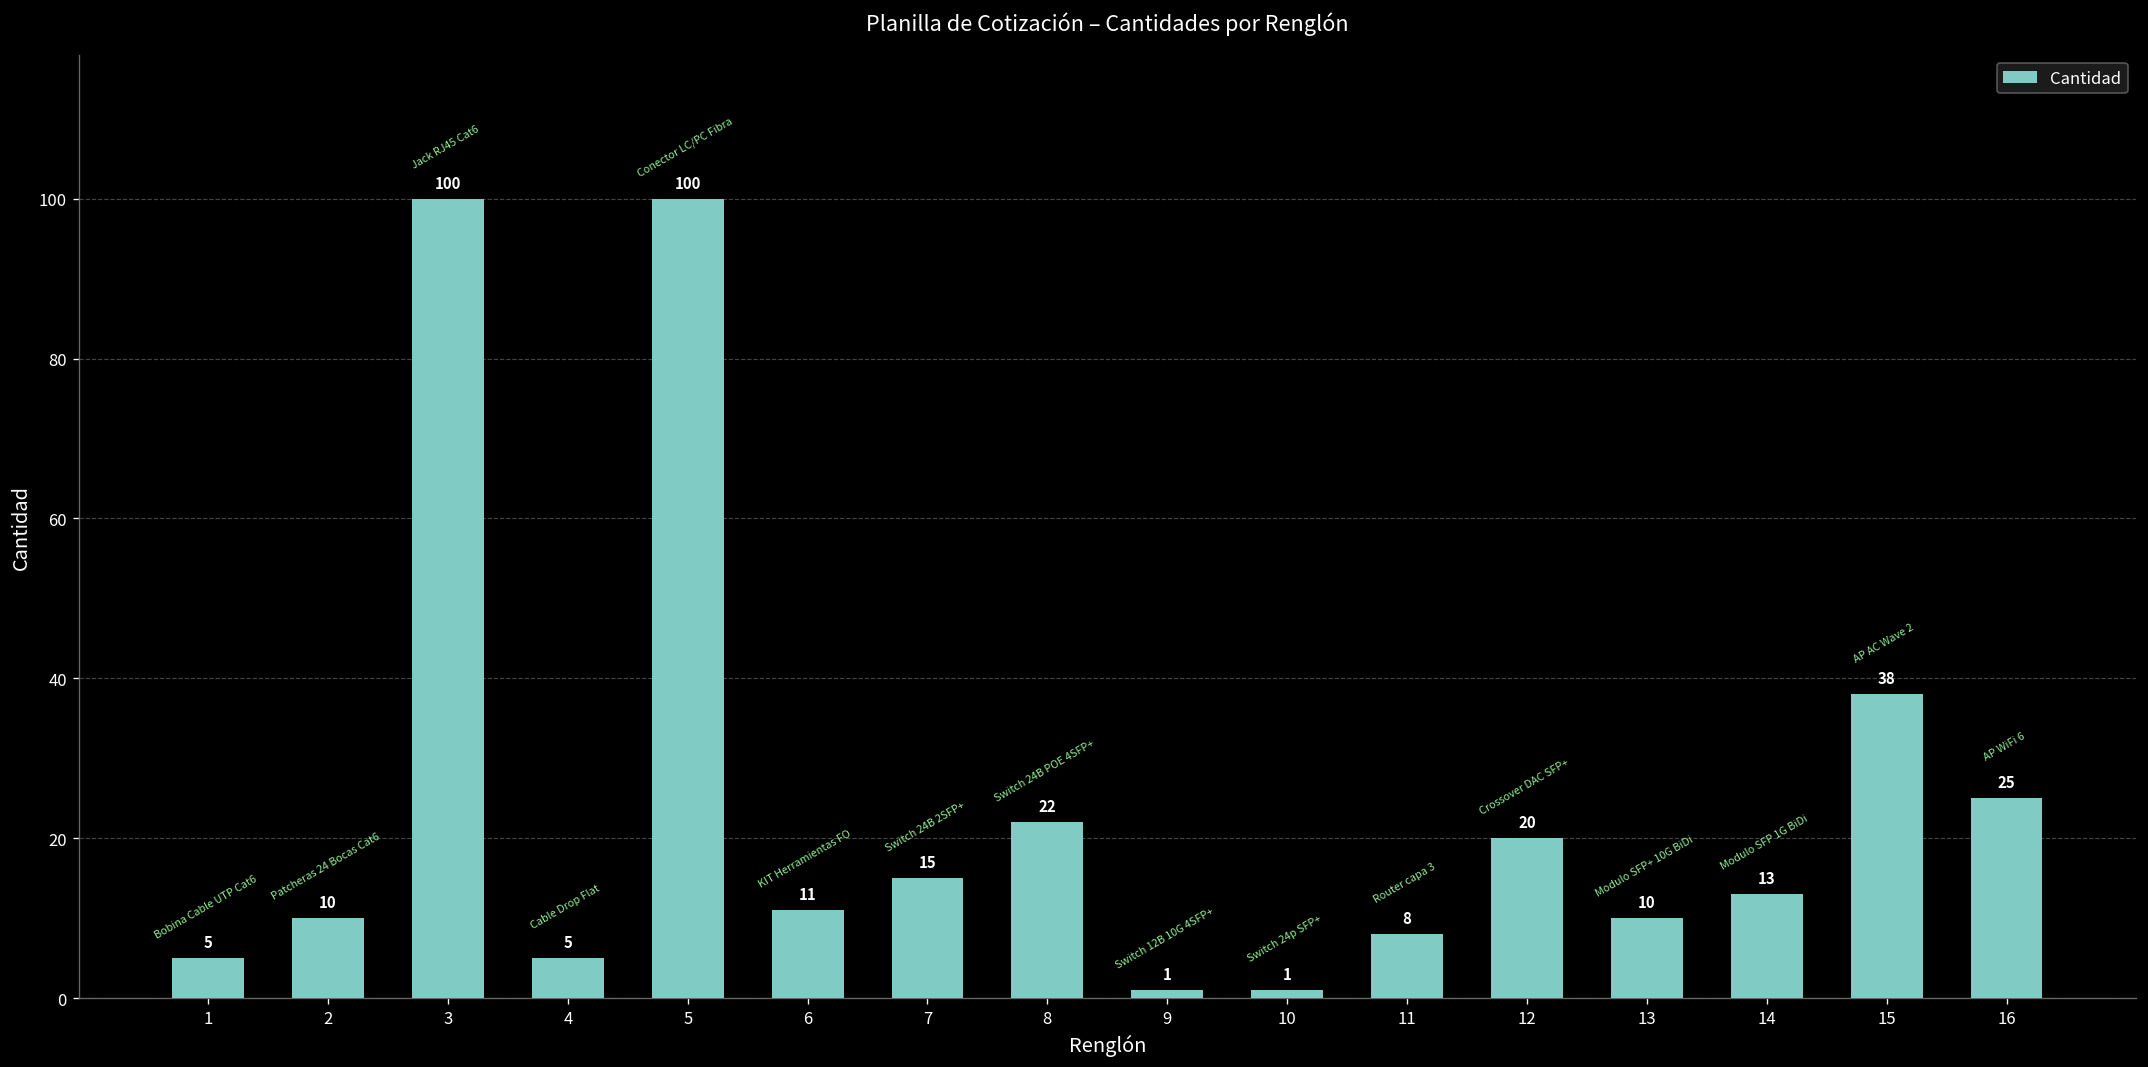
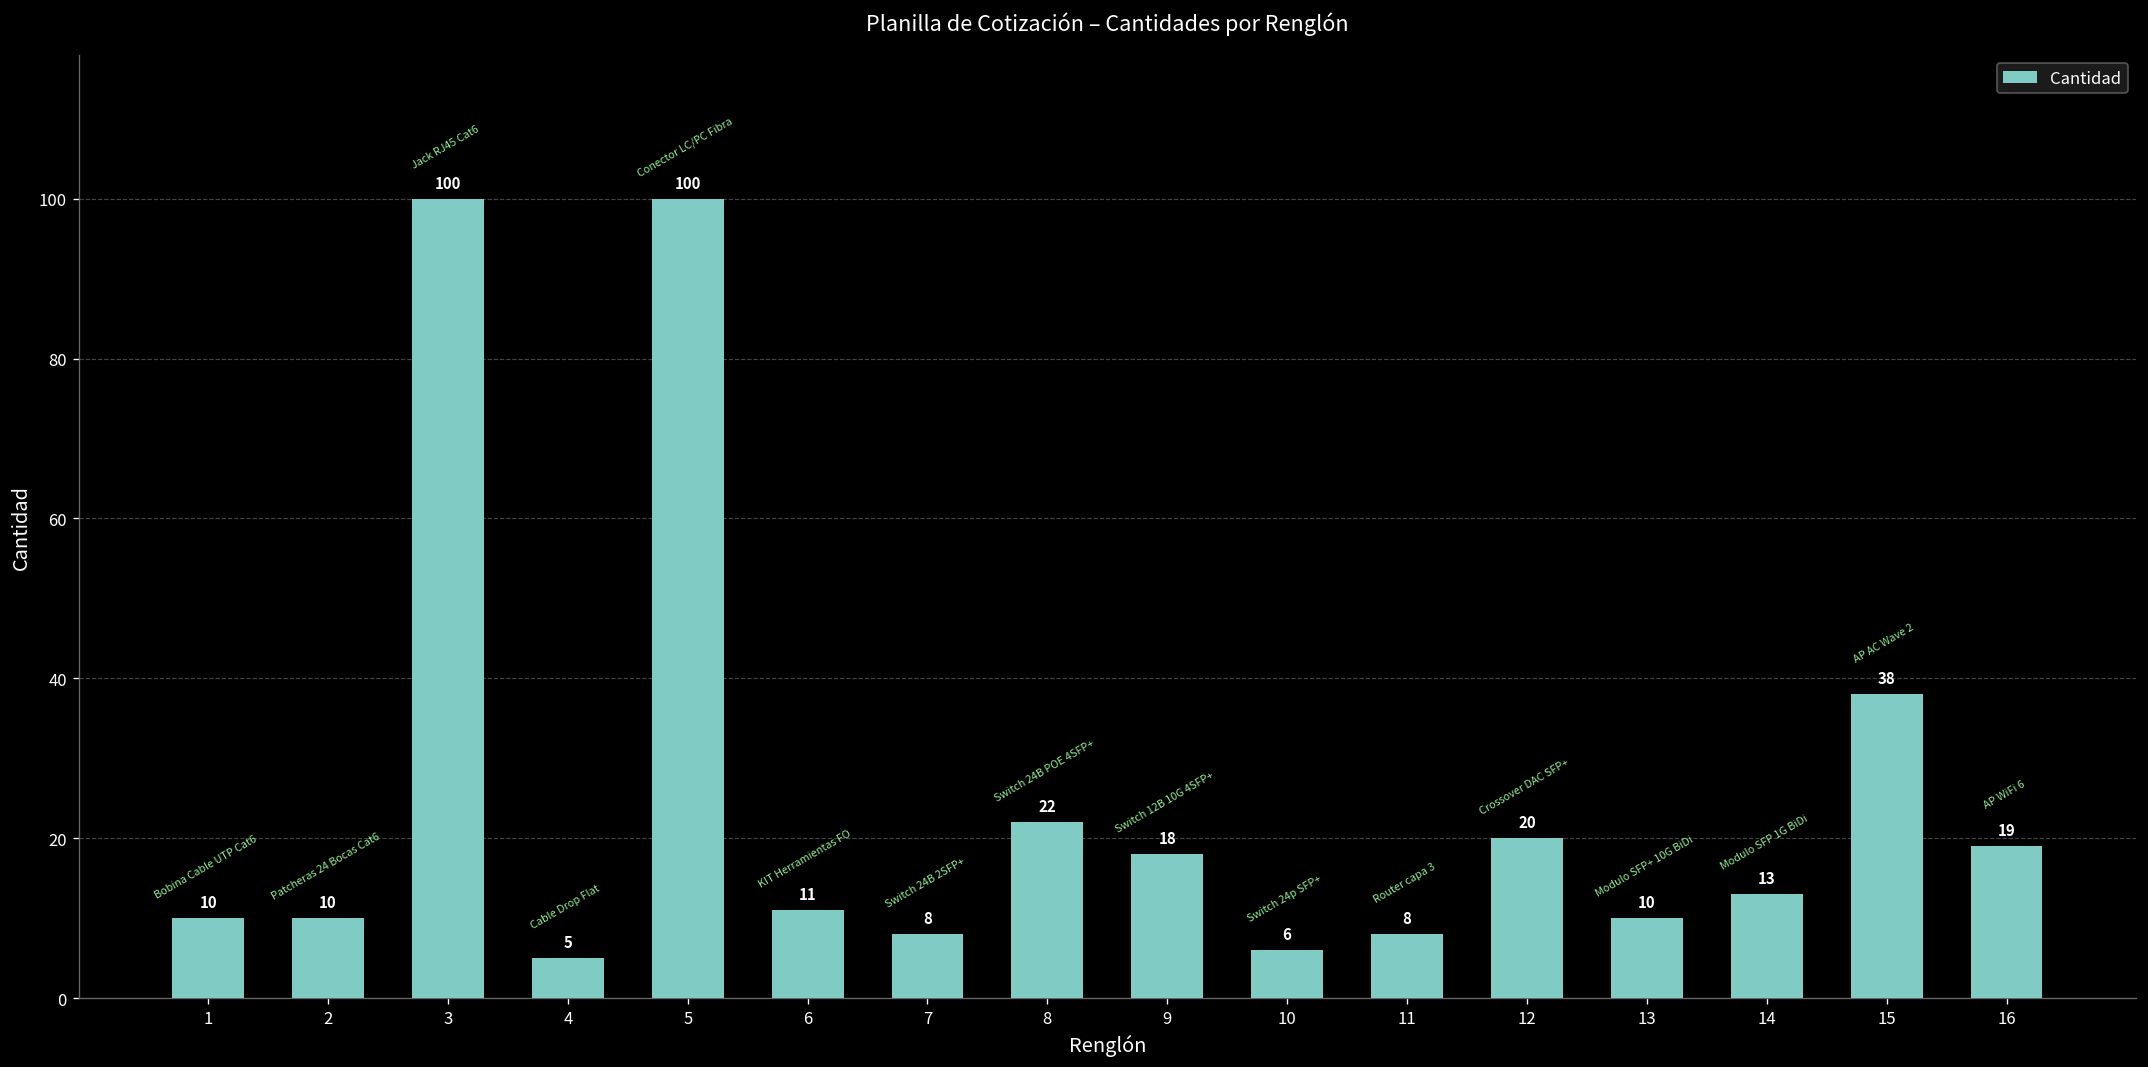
1: 5 -> 10
7: 15 -> 8
9: 1 -> 18
10: 1 -> 6
16: 25 -> 19
